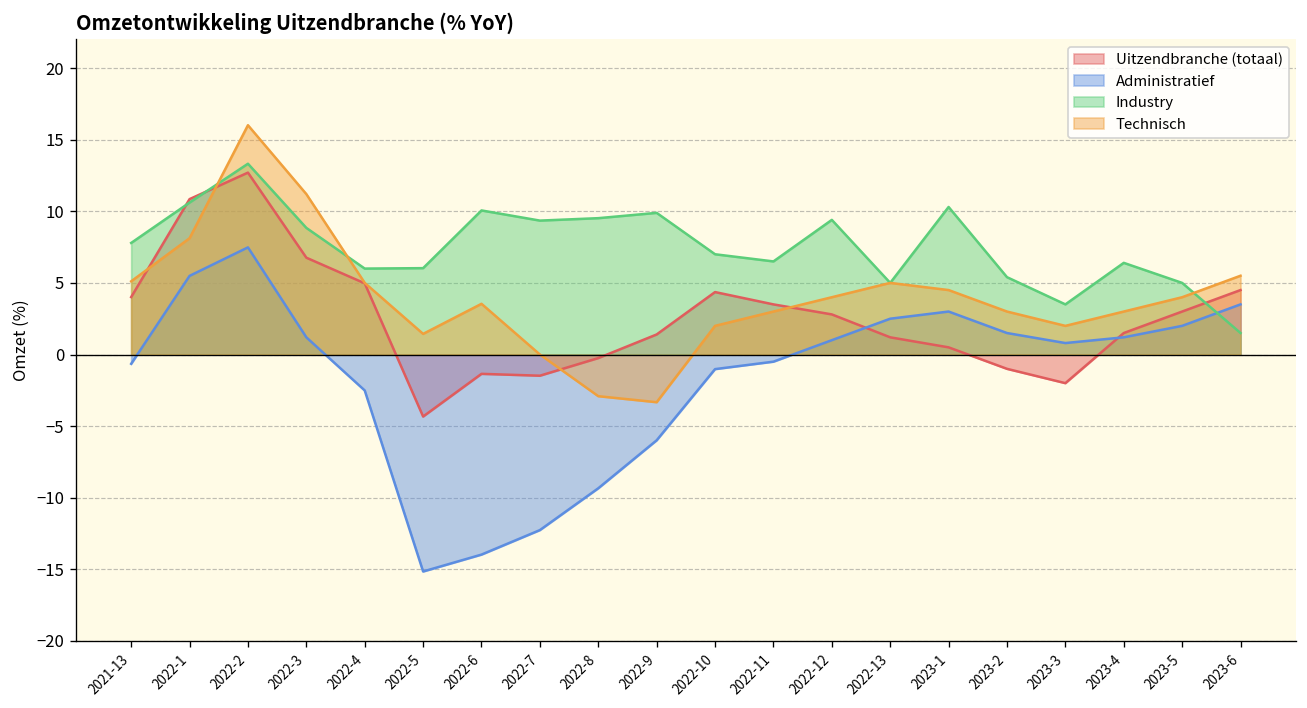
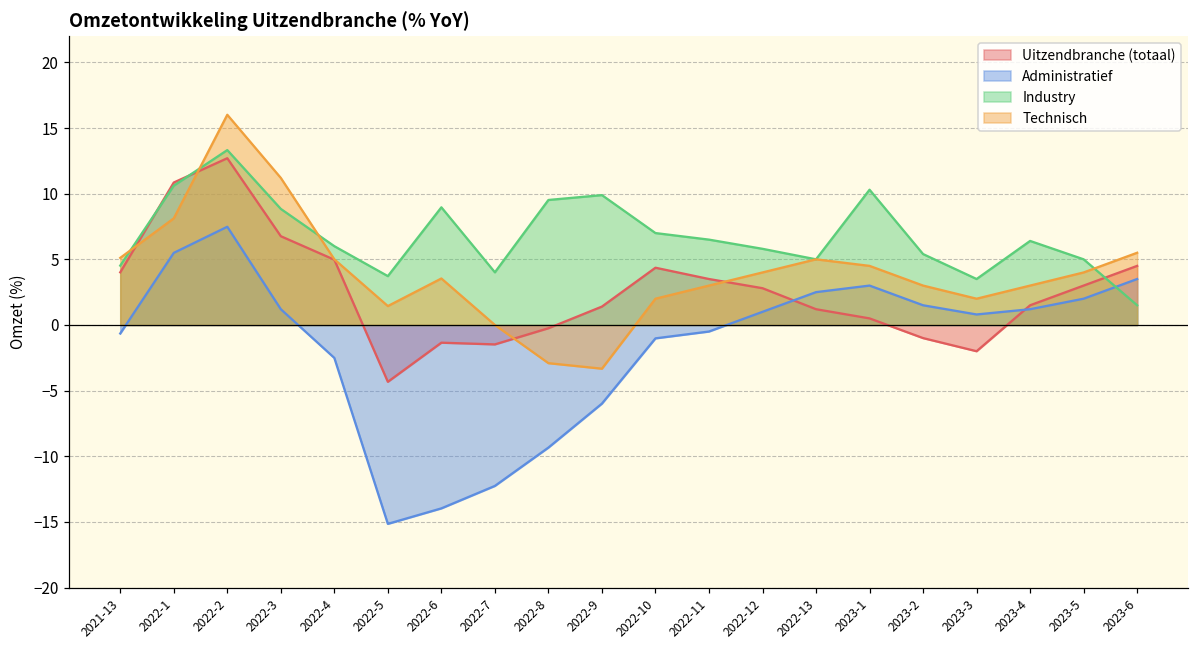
Industry, 2021-13: 7.8 -> 4.5
Industry, 2022-5: 6.0 -> 3.7
Industry, 2022-6: 10.1 -> 9.0
Industry, 2022-7: 9.4 -> 4.0
Industry, 2022-12: 9.4 -> 5.8
